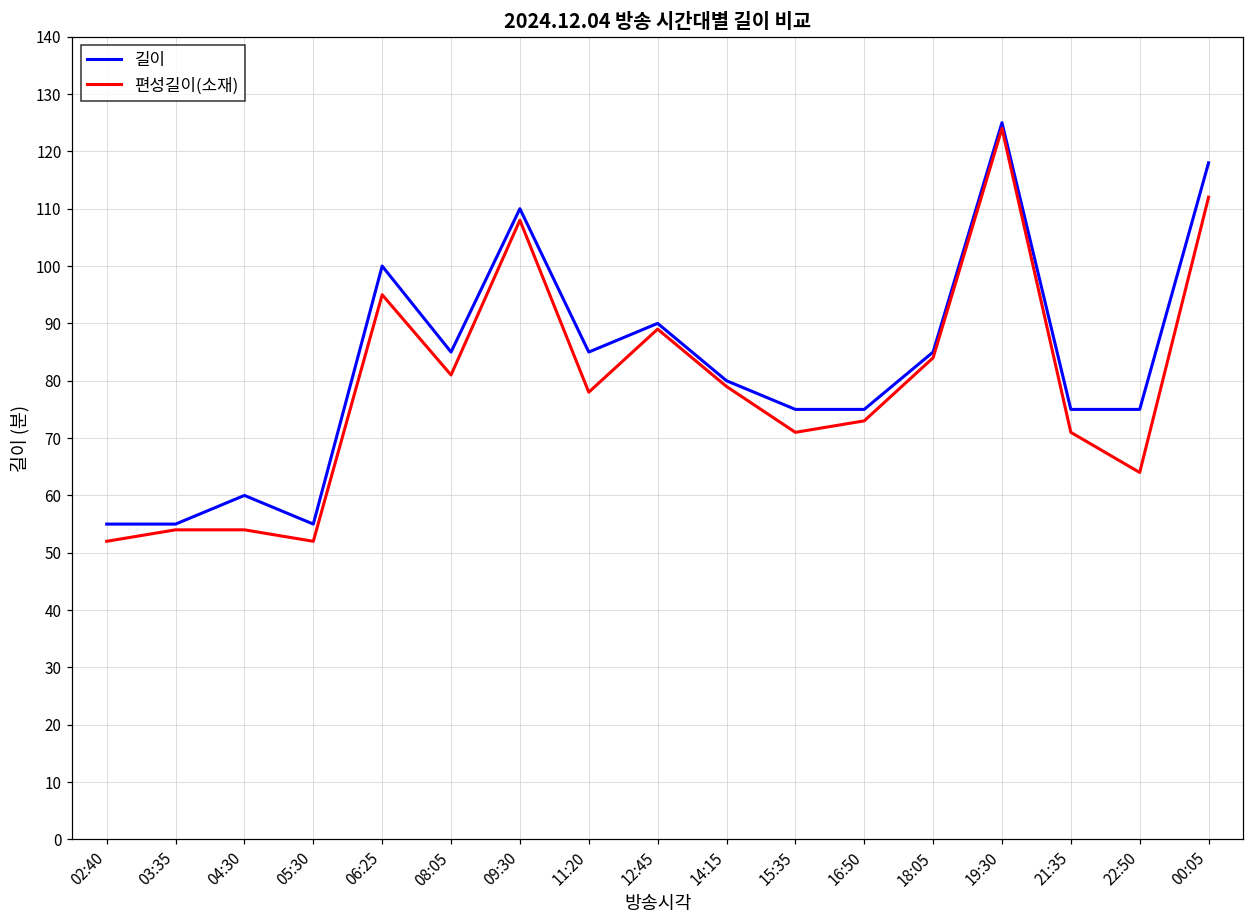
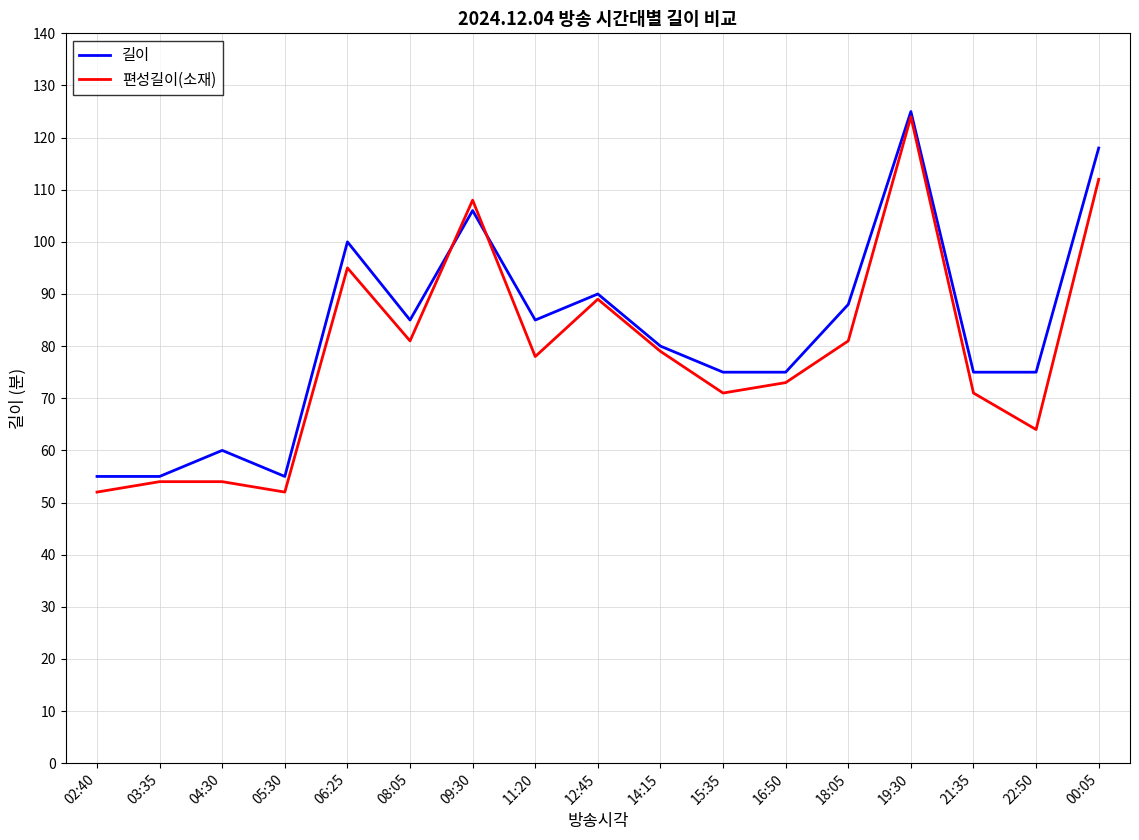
길이, 09:30: 110 -> 106
길이, 18:05: 85 -> 88
편성길이(소재), 18:05: 84 -> 81
